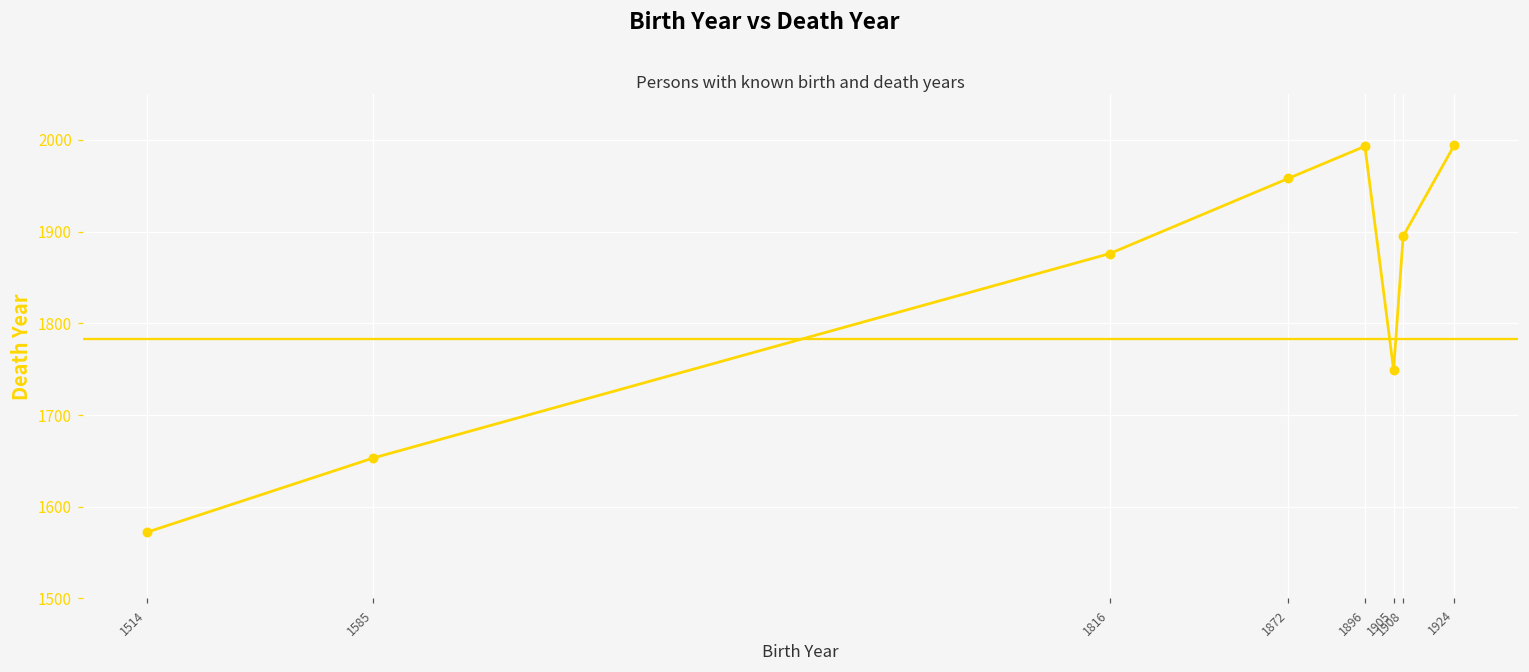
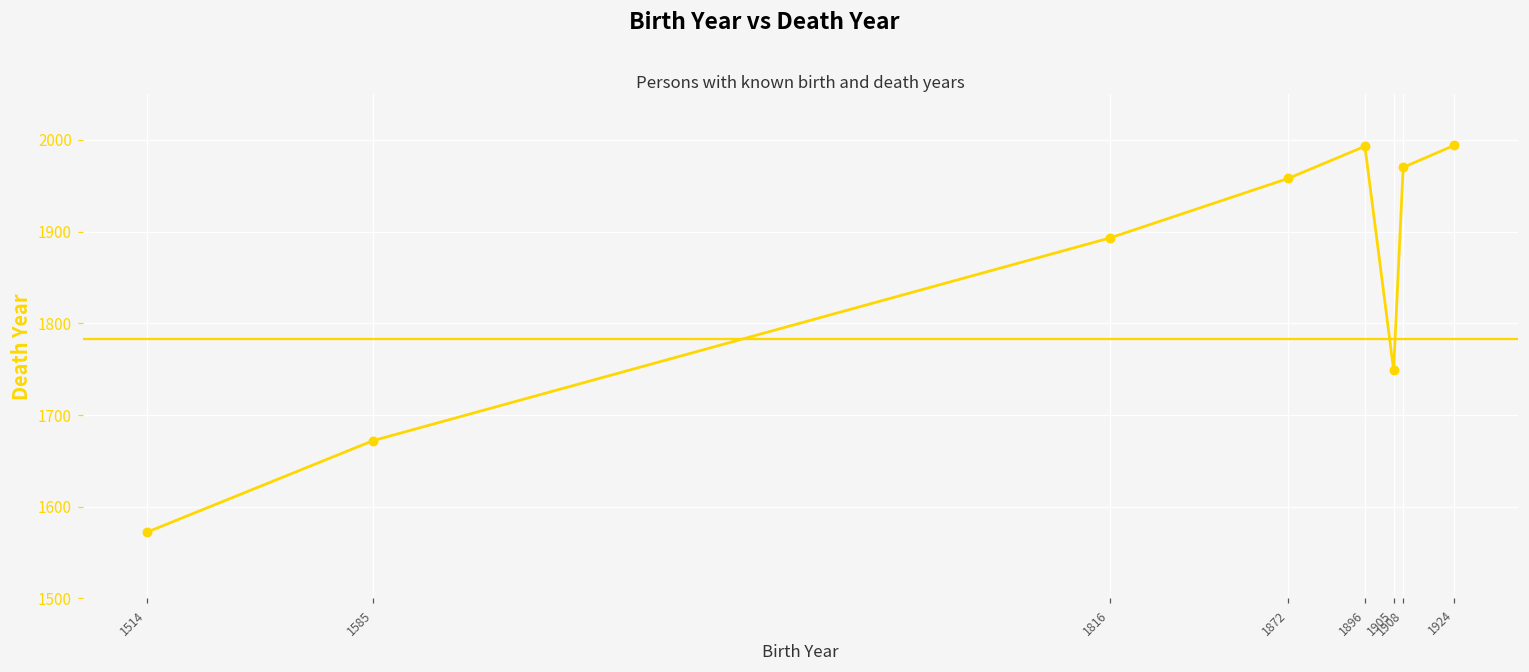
1585: 1650 -> 1670
1816: 1880 -> 1890
1908: 1900 -> 1970
